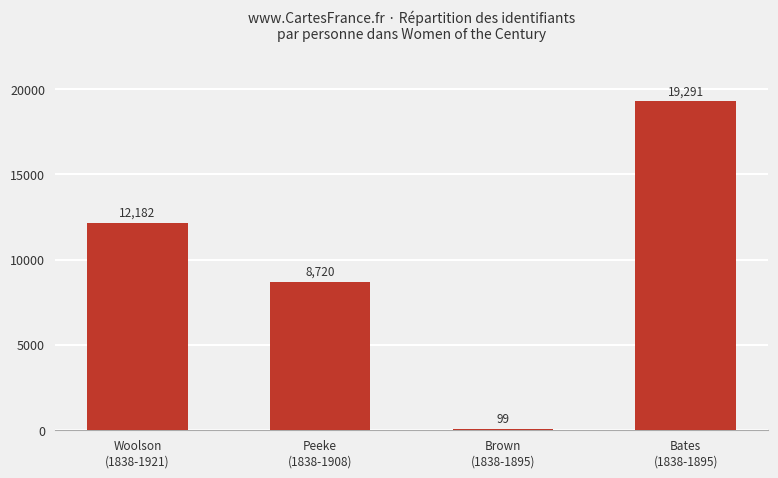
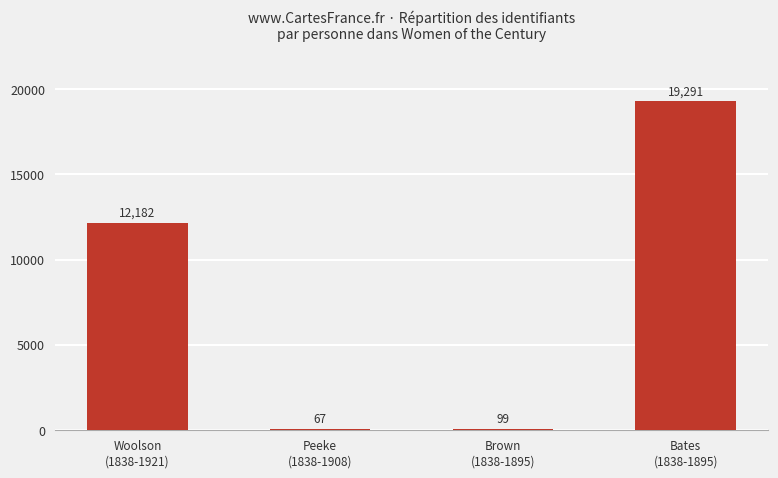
Peeke (1838-1908): 8,720 -> 67
